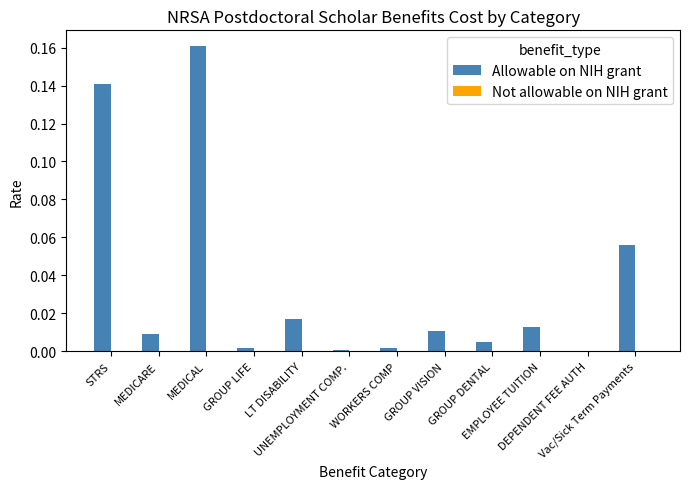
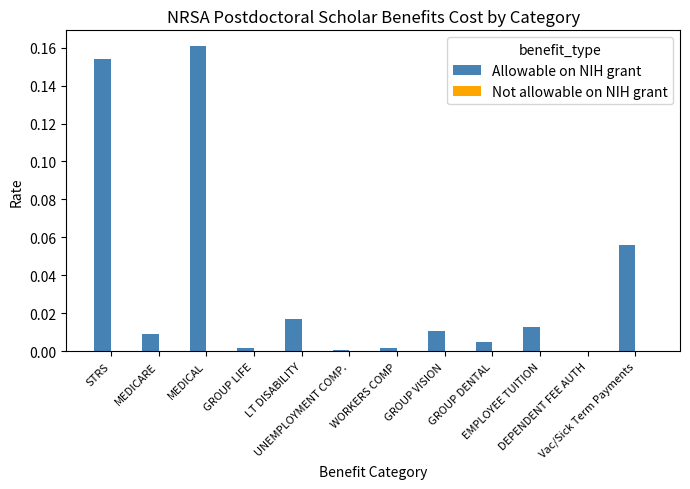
Allowable on NIH grant, STRS: 0.141 -> 0.154
